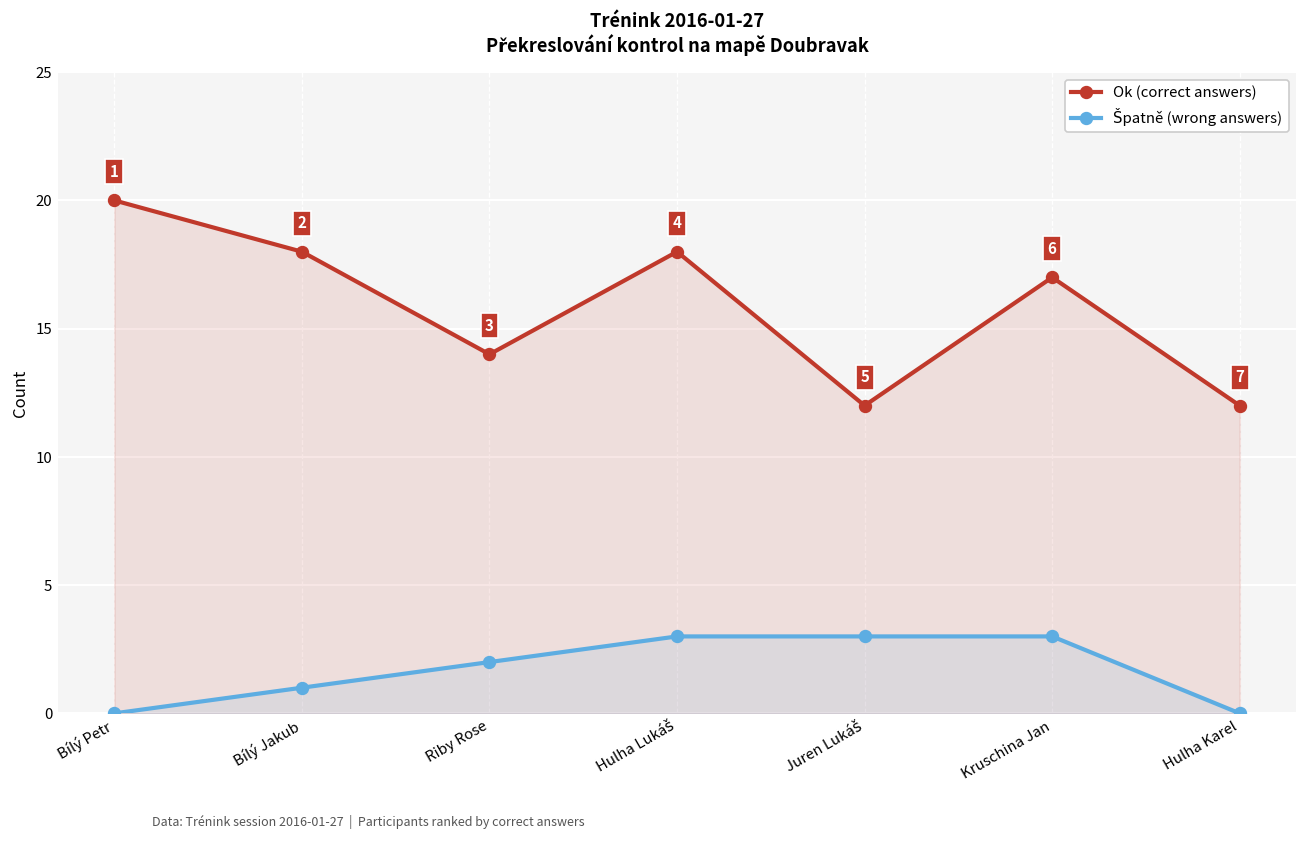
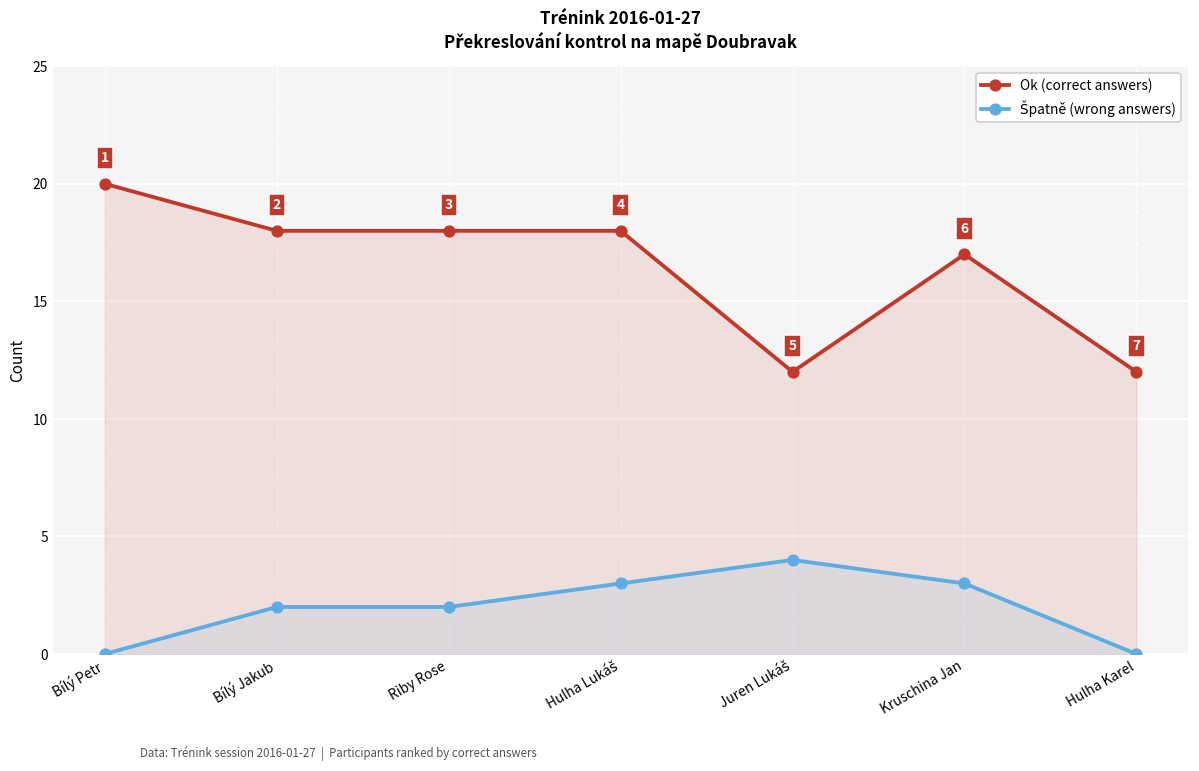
Špatně (wrong answers), Bílý Jakub: 1 -> 2
Ok (correct answers), Riby Rose: 14 -> 18
Špatně (wrong answers), Juren Lukáš: 3 -> 4
